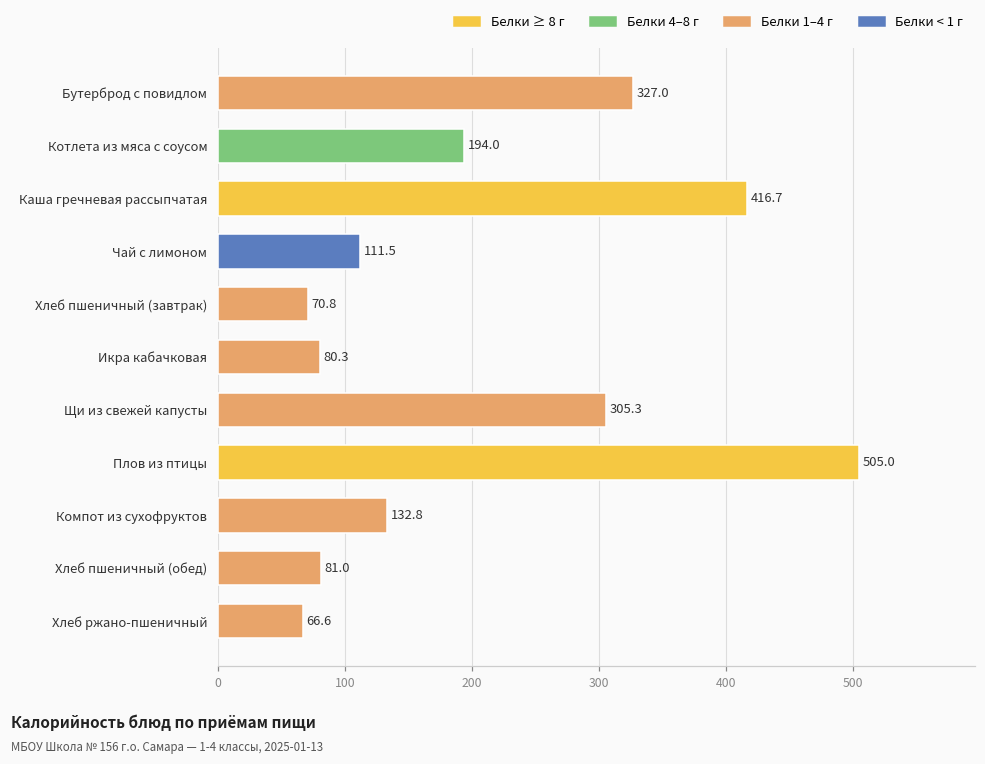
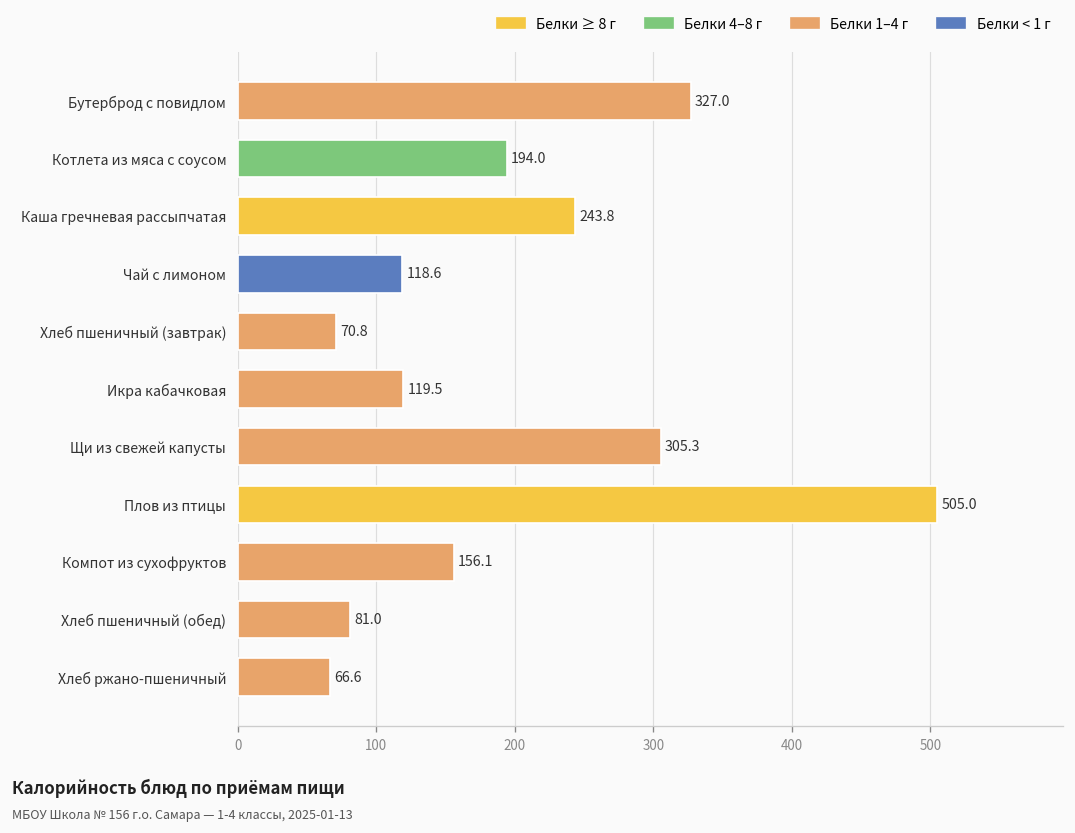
Каша гречневая рассыпчатая: 416.7 -> 243.8
Чай с лимоном: 111.5 -> 118.6
Икра кабачковая: 80.3 -> 119.5
Компот из сухофруктов: 132.8 -> 156.1
